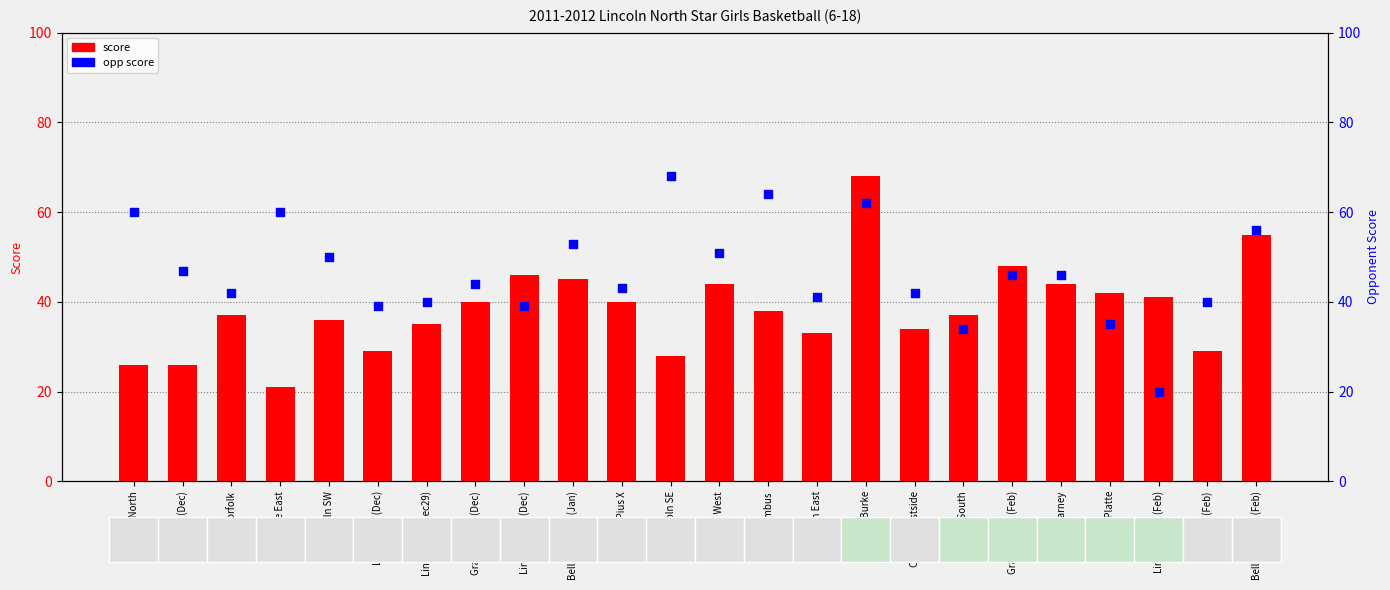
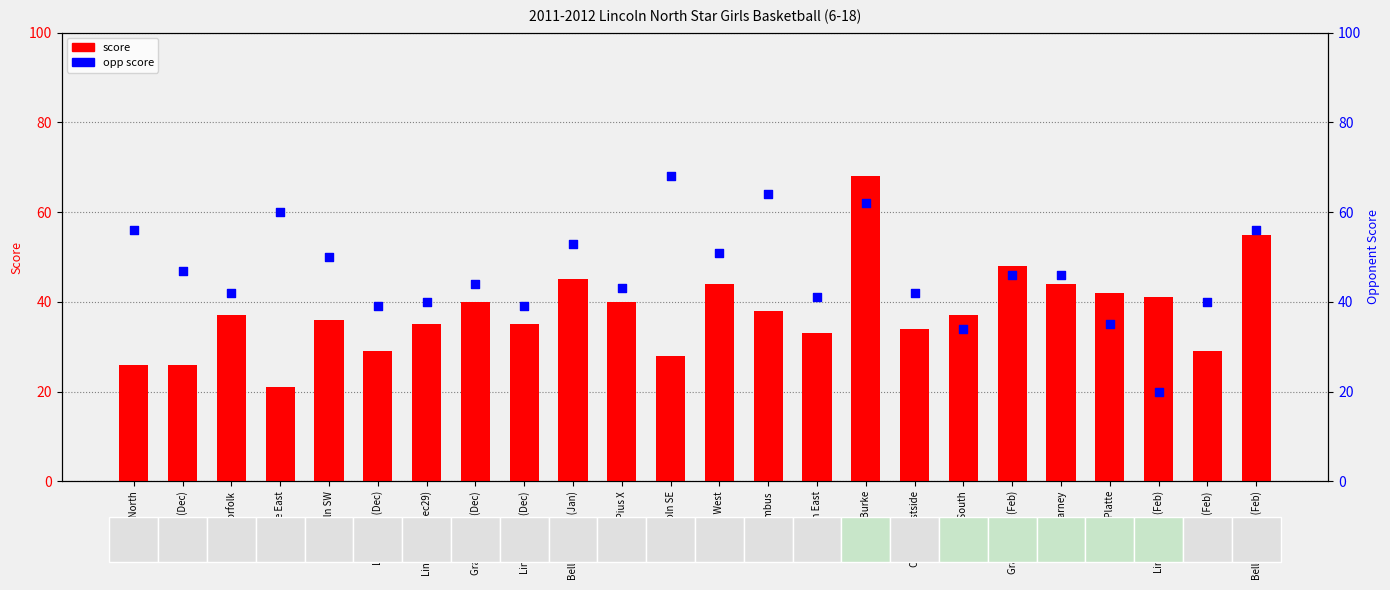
score, Lincoln High (Dec): 46 -> 35
opp score, Millard North: 60 -> 56
